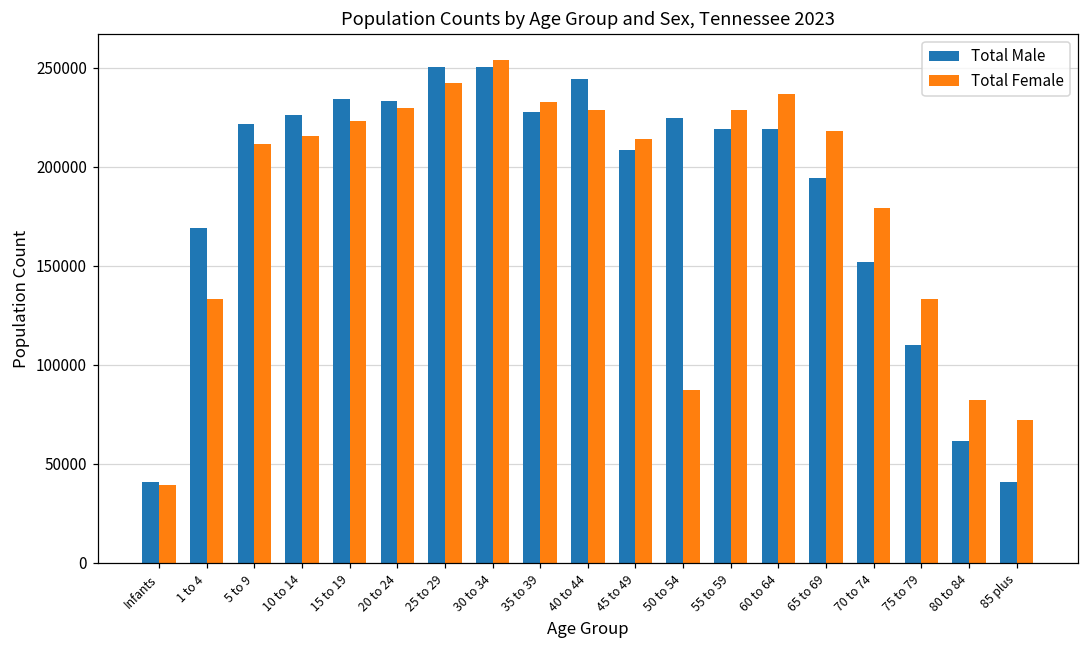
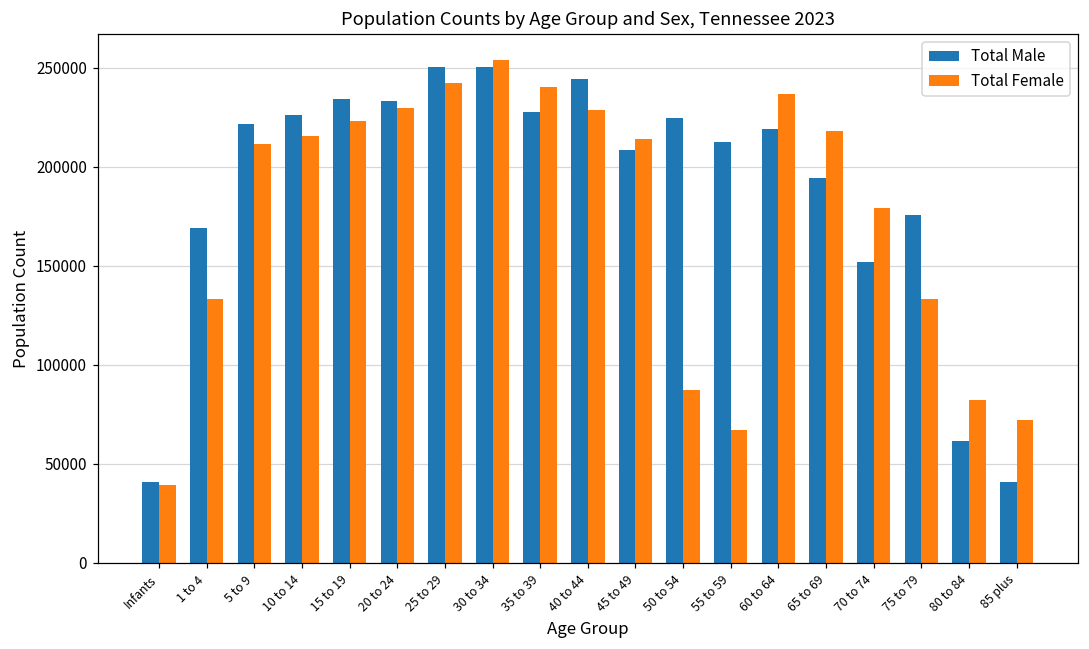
Total Female, 35 to 39: 233000 -> 240000
Total Male, 55 to 59: 219000 -> 212000
Total Female, 55 to 59: 228000 -> 67000
Total Male, 75 to 79: 110000 -> 176000
